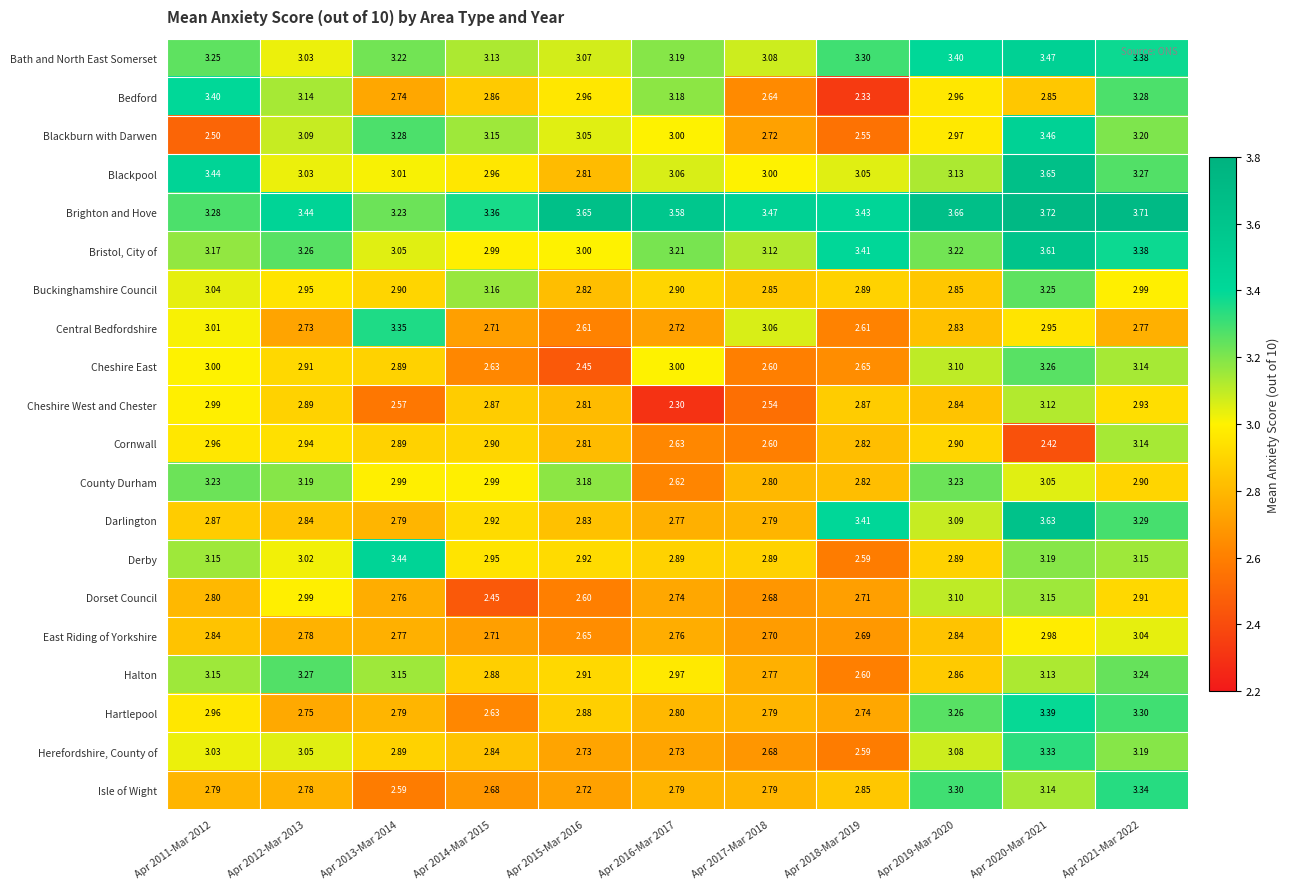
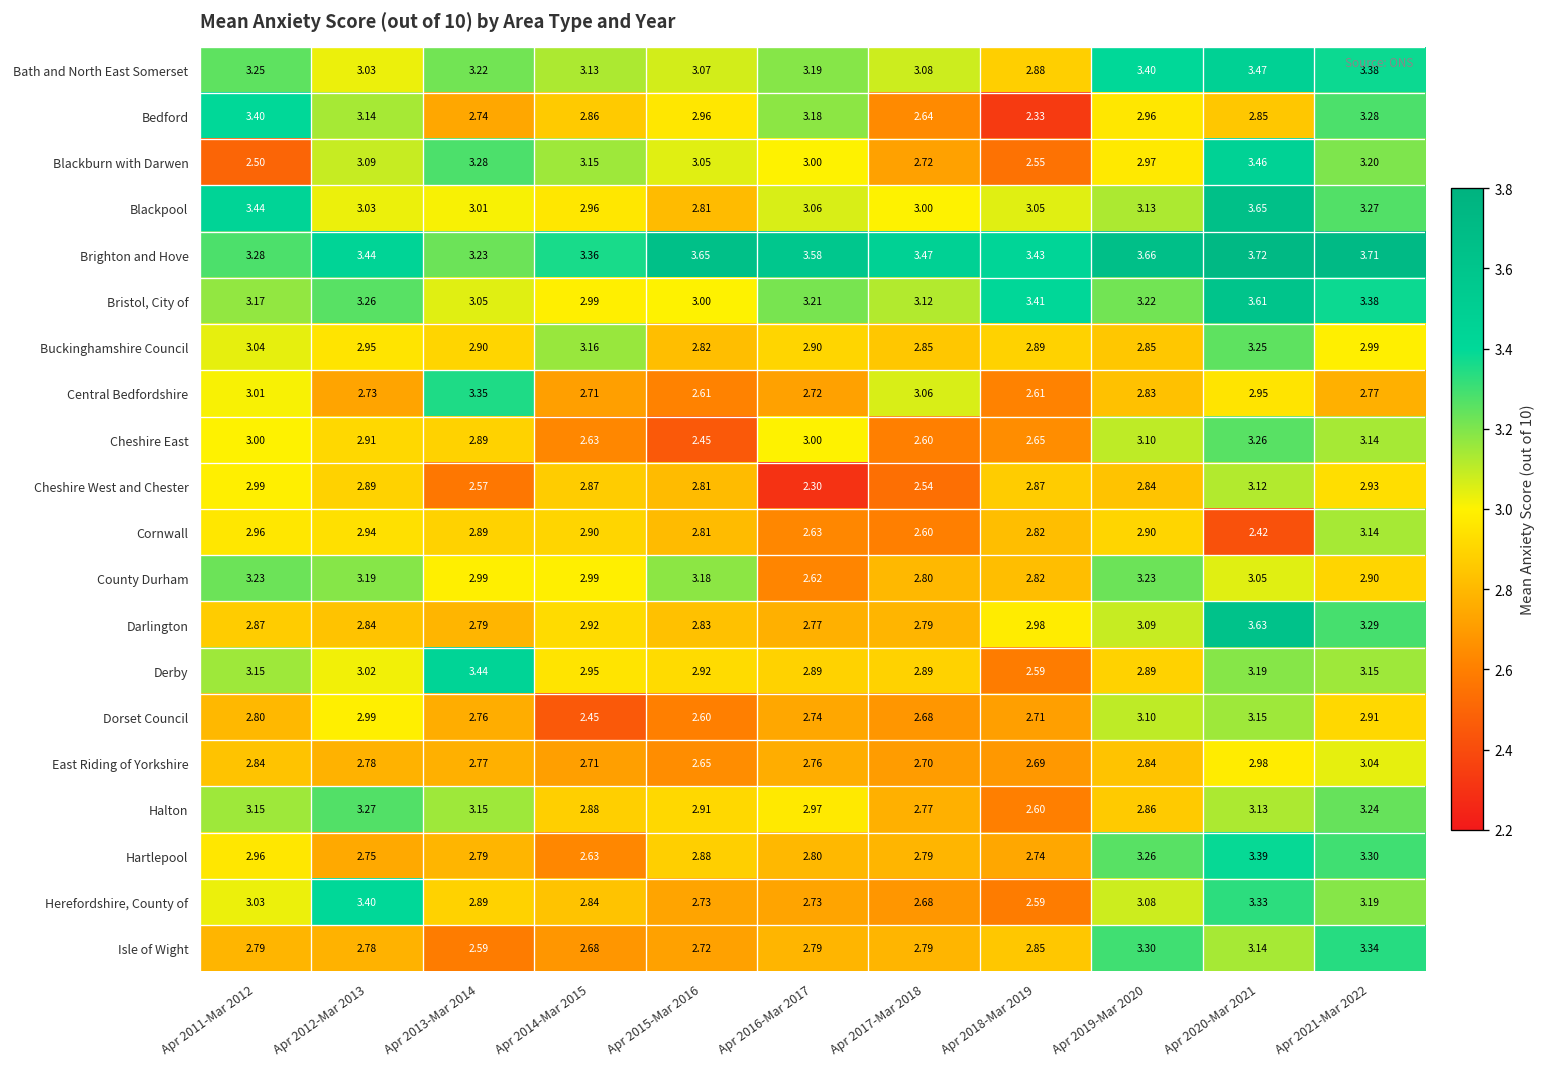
Bath and North East Somerset, Apr 2018-Mar 2019: 3.30 -> 2.88
Darlington, Apr 2018-Mar 2019: 3.41 -> 2.98
Herefordshire, County of, Apr 2012-Mar 2013: 3.05 -> 3.40
